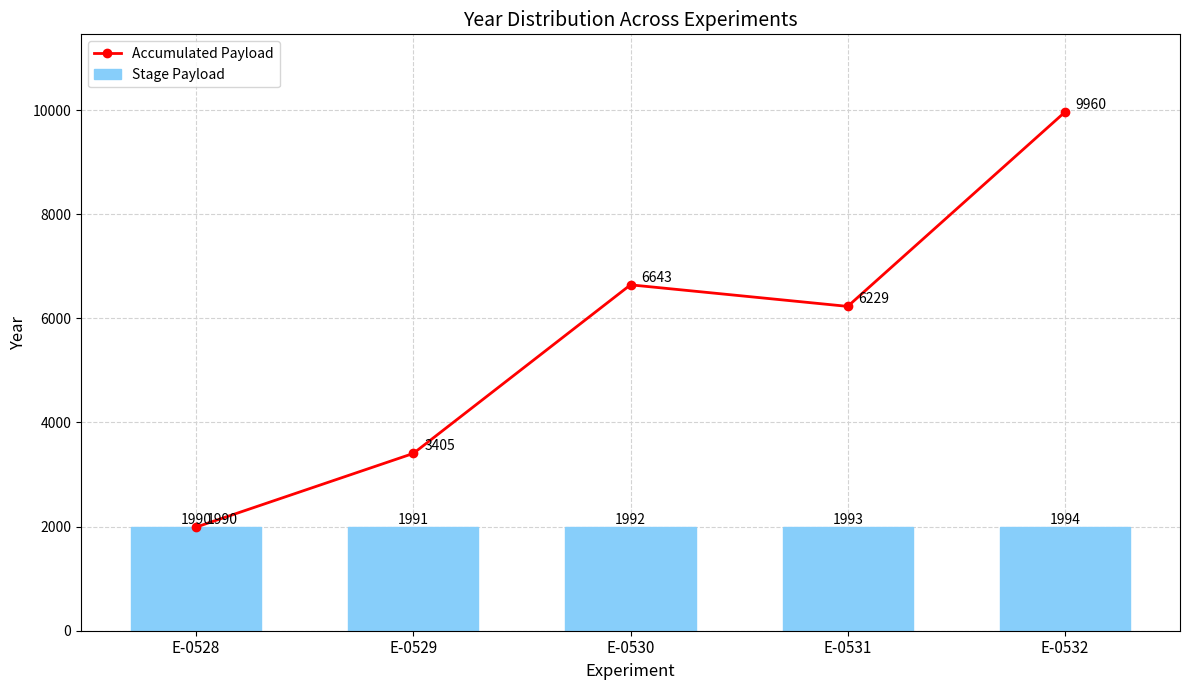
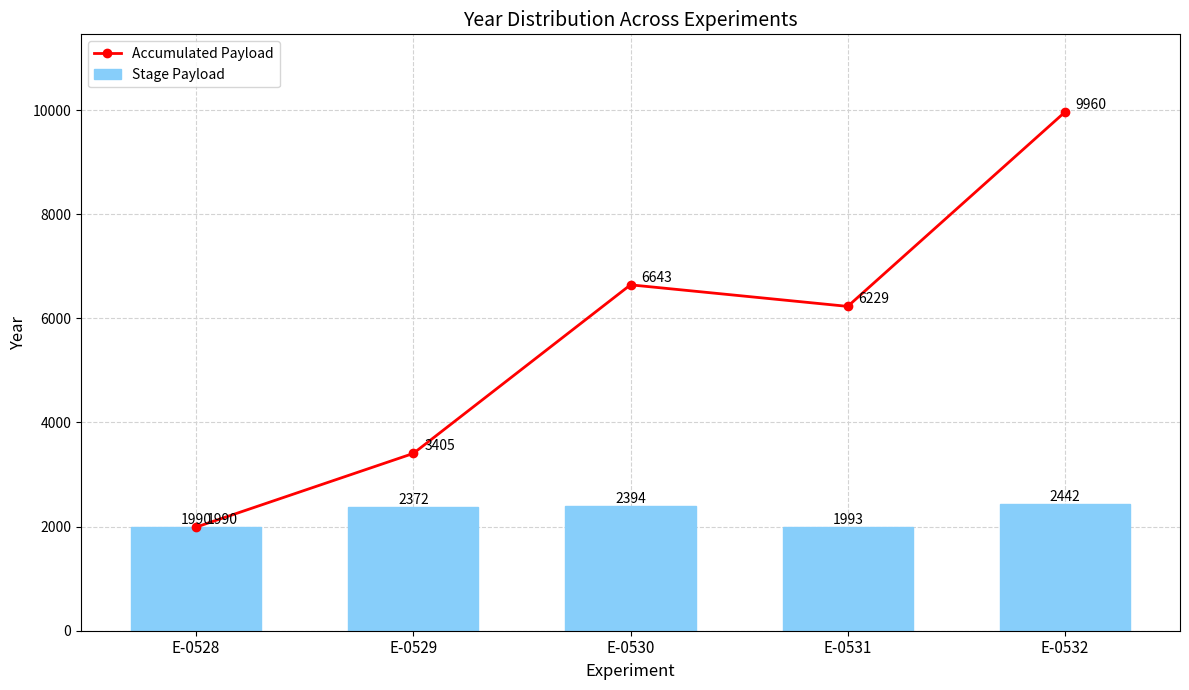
Stage Payload, E-0529: 1991 -> 2372
Stage Payload, E-0530: 1992 -> 2394
Stage Payload, E-0532: 1994 -> 2442
